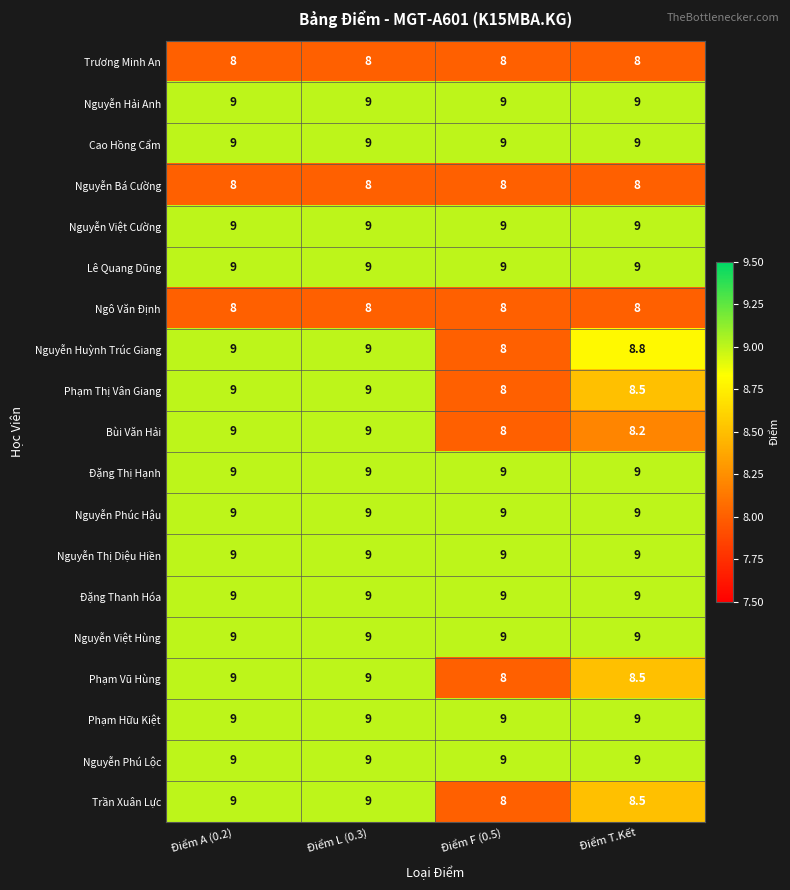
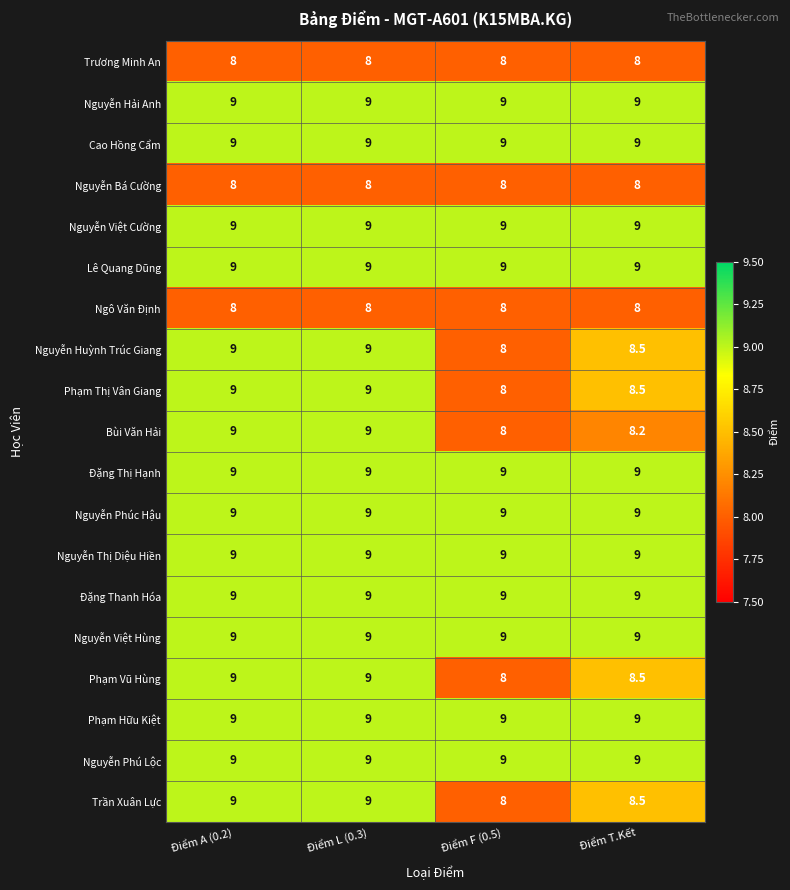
Nguyễn Huỳnh Trúc Giang, Điểm T.Kết: 8.8 -> 8.5
